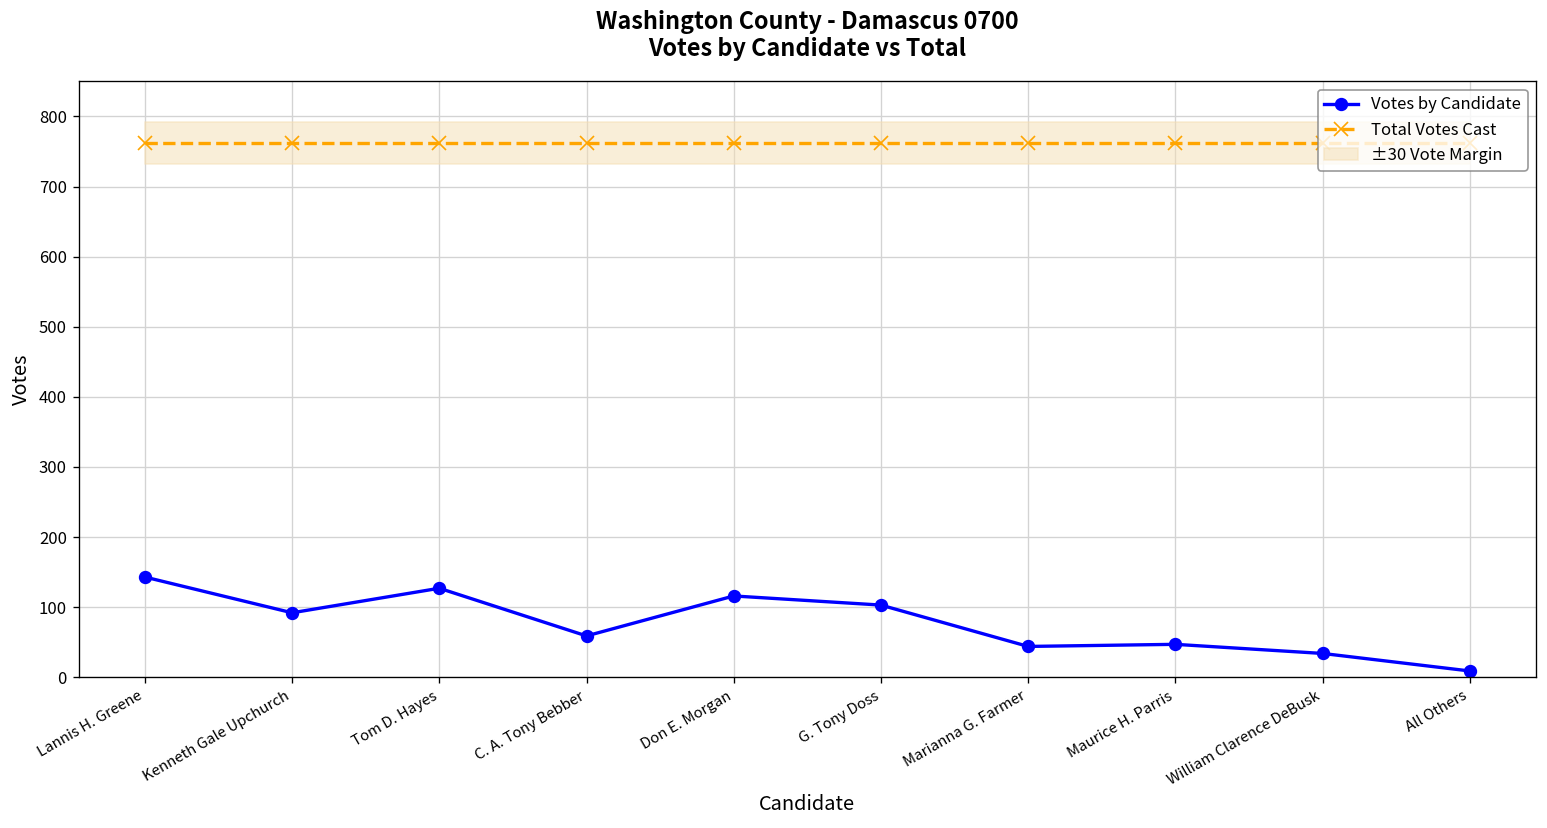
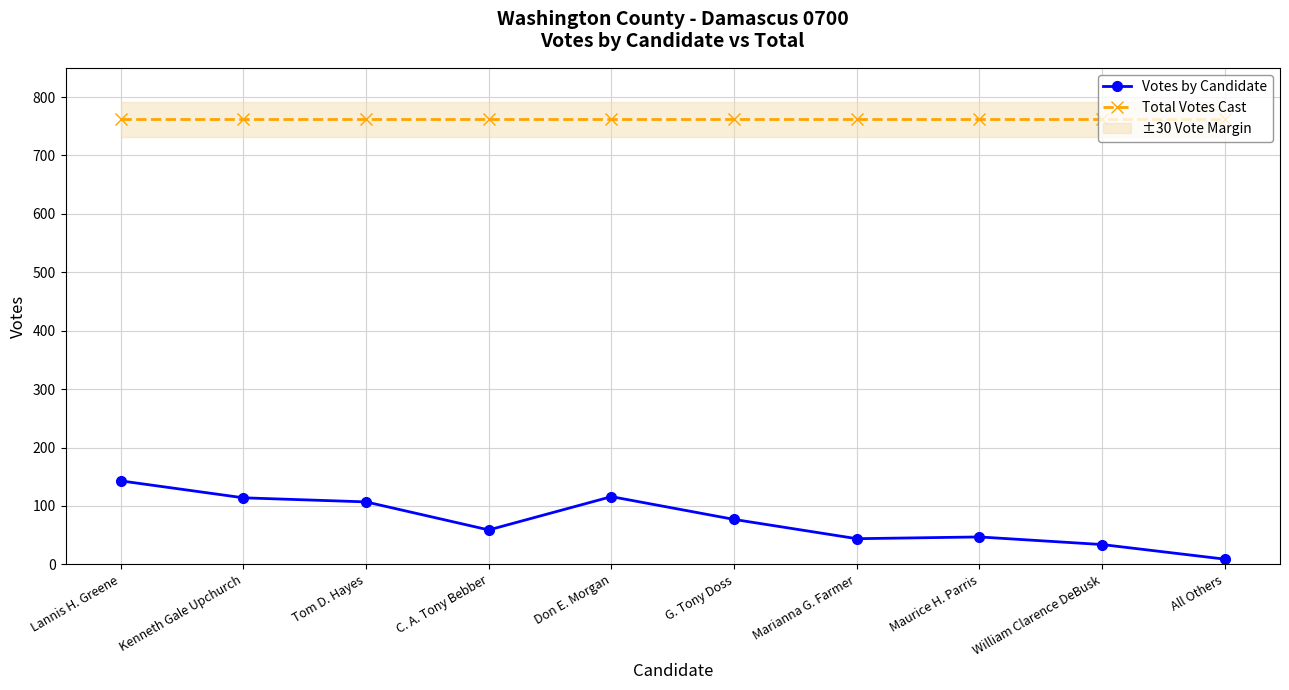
Votes by Candidate, Kenneth Gale Upchurch: 90 -> 110
Votes by Candidate, Tom D. Hayes: 130 -> 110
Votes by Candidate, G. Tony Doss: 100 -> 80
